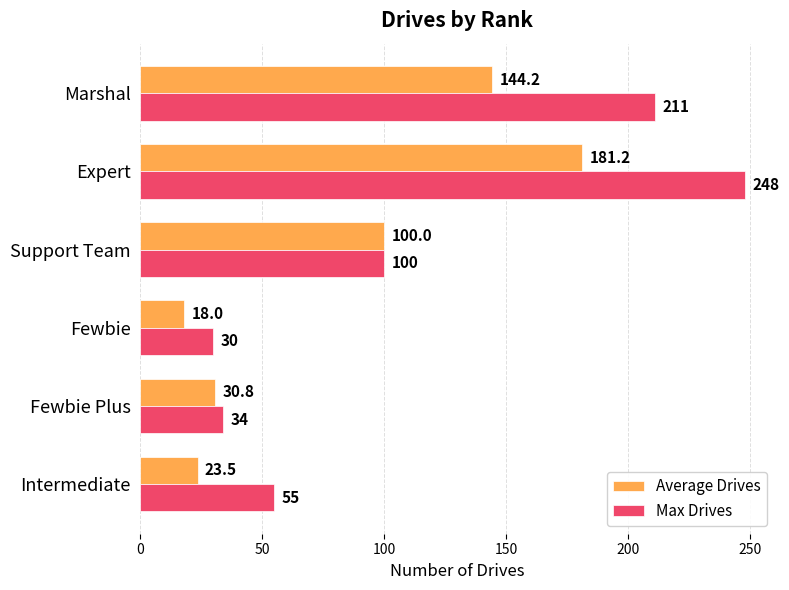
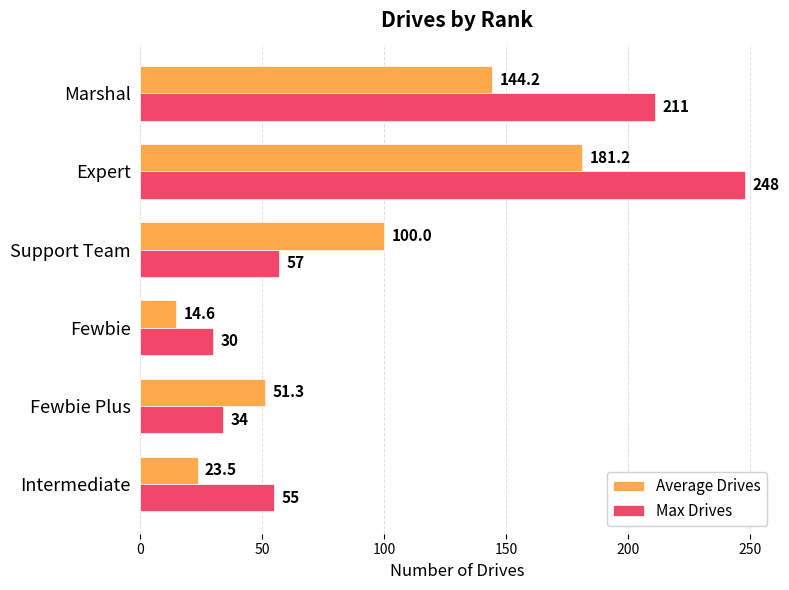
Max Drives, Support Team: 100 -> 57
Average Drives, Fewbie: 18.0 -> 14.6
Average Drives, Fewbie Plus: 30.8 -> 51.3
